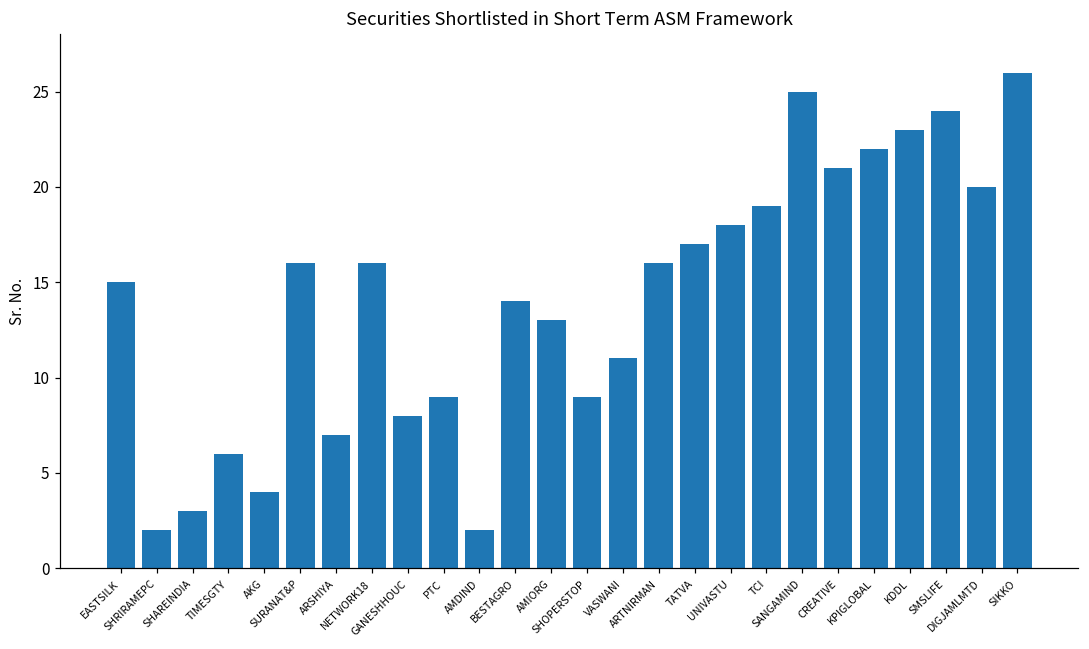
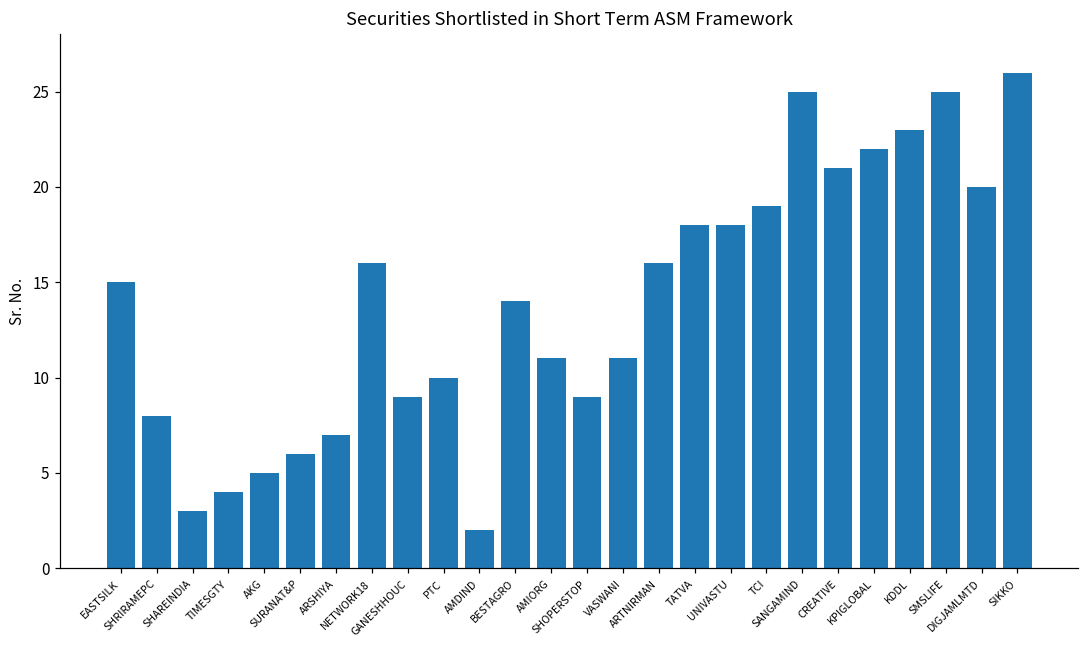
SHRIRAMEPC: 2 -> 8
TIMESGTY: 6 -> 4
AKG: 4 -> 5
SURANAT&P: 16 -> 6
GANESHHOUC: 8 -> 9
PTC: 9 -> 10
AMIORG: 13 -> 11
TATVA: 17 -> 18
SMSLIFE: 24 -> 25
